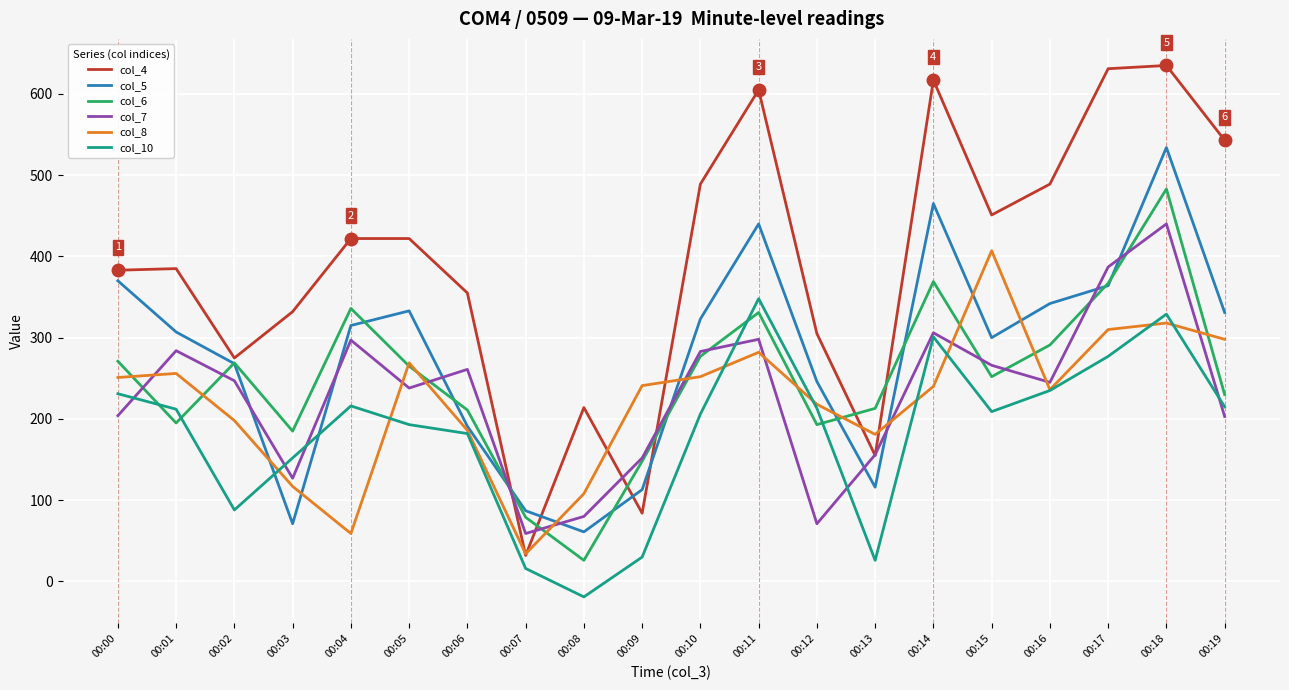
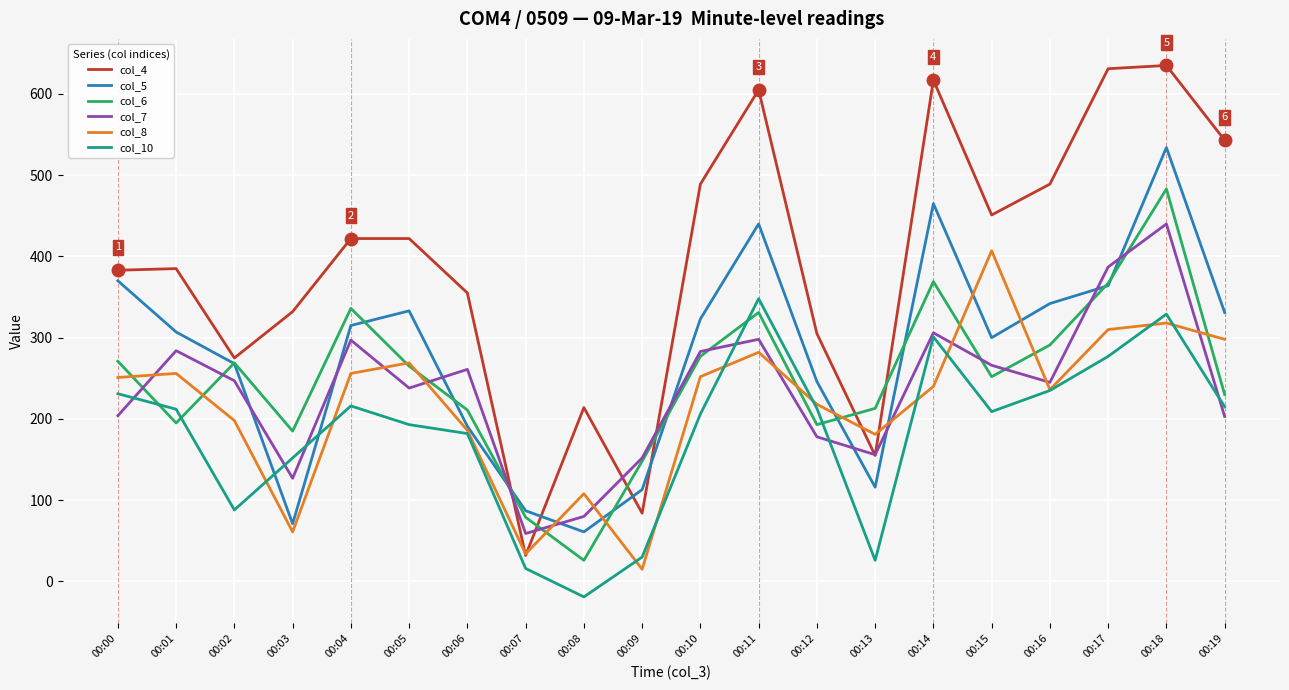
col_8, 00:03: 120 -> 60
col_8, 00:04: 60 -> 260
col_8, 00:09: 240 -> 20
col_7, 00:12: 70 -> 180
